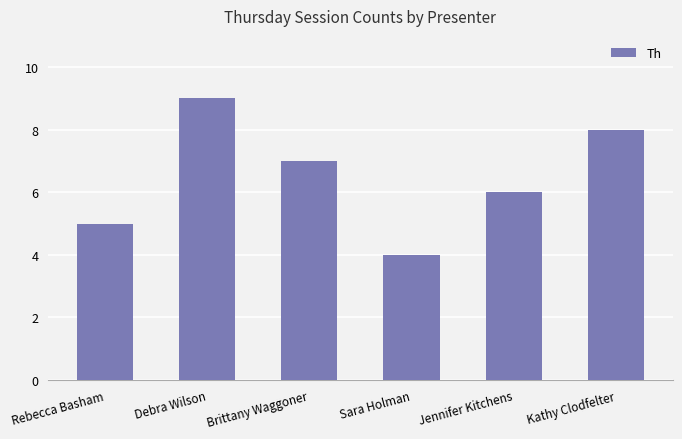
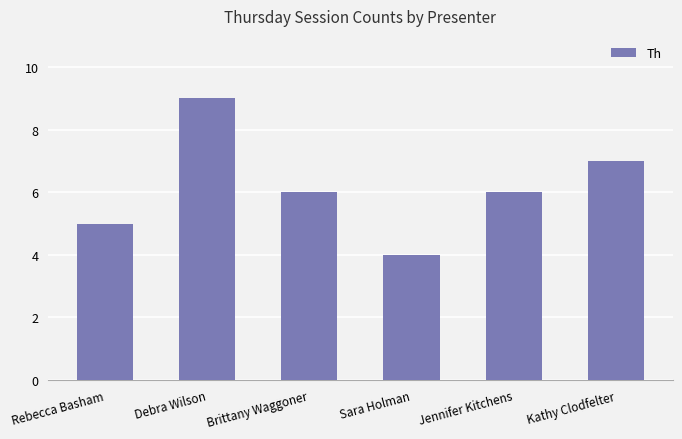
Brittany Waggoner: 7 -> 6
Kathy Clodfelter: 8 -> 7
